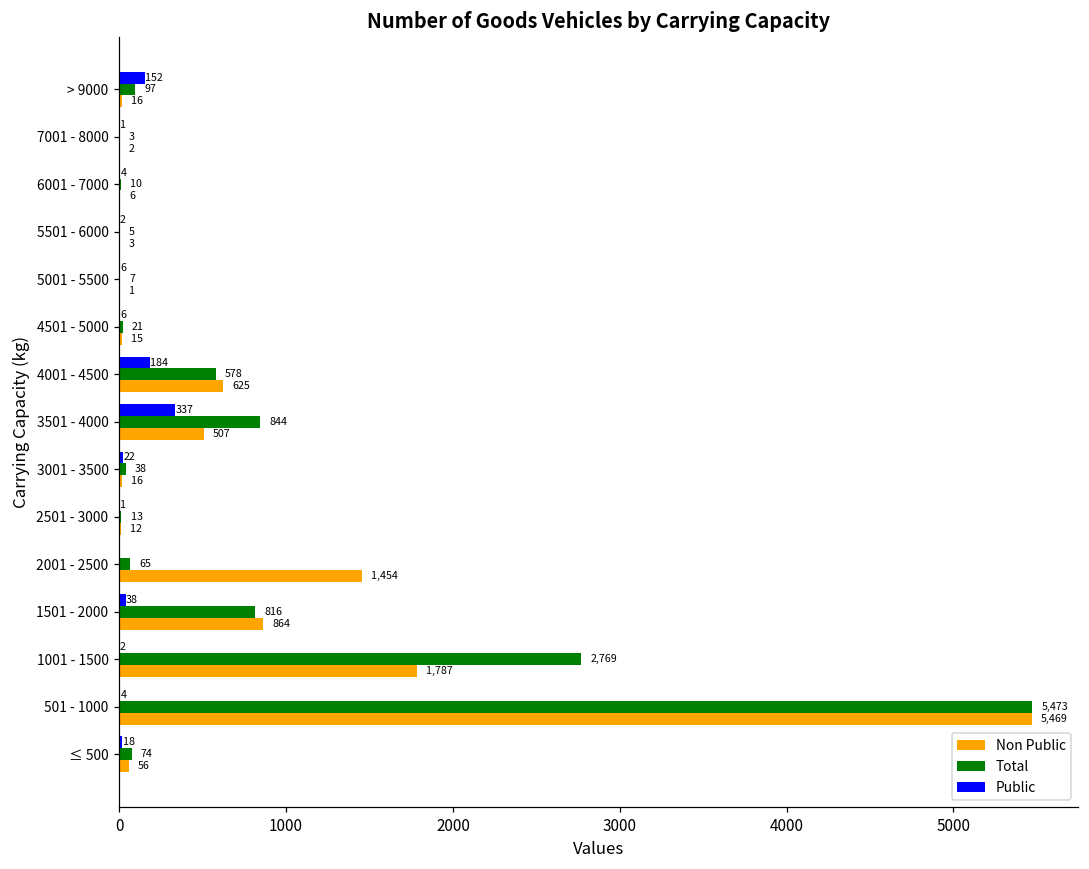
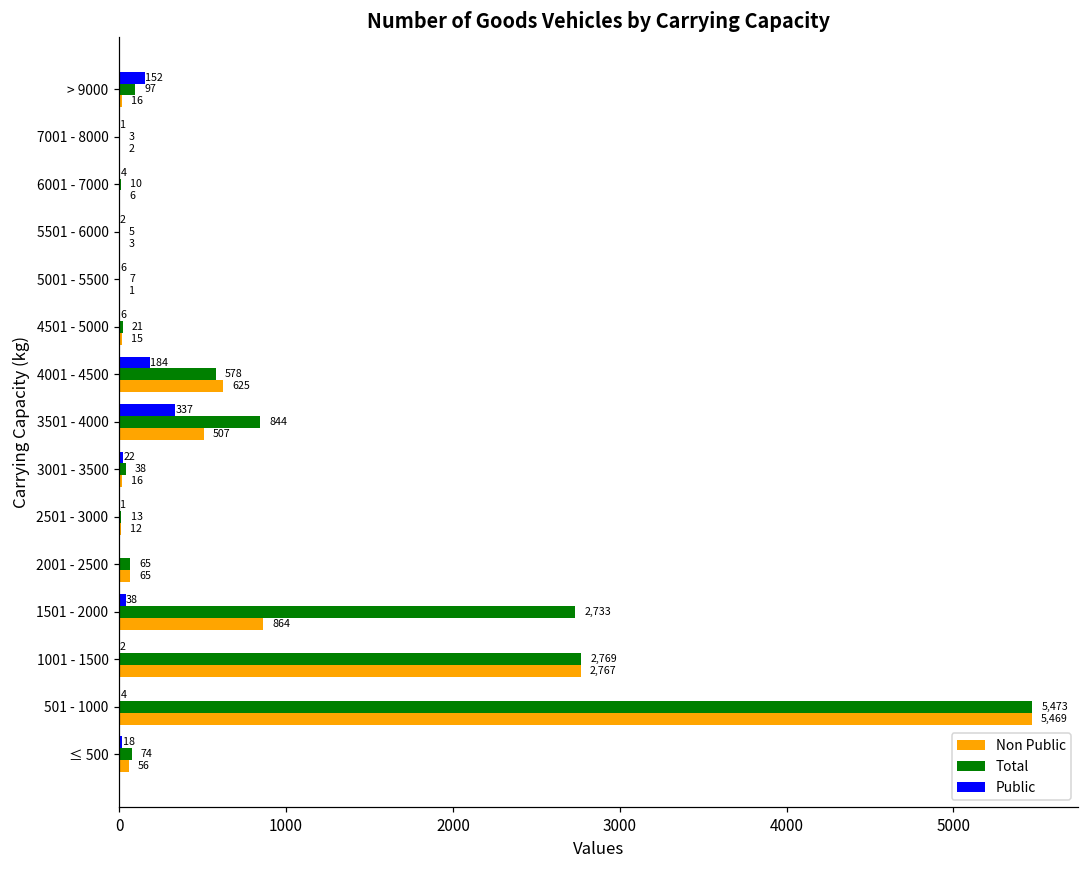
Non Public, 2001 - 2500: 1,454 -> 65
Total, 1501 - 2000: 816 -> 2,733
Non Public, 1001 - 1500: 1,787 -> 2,767
